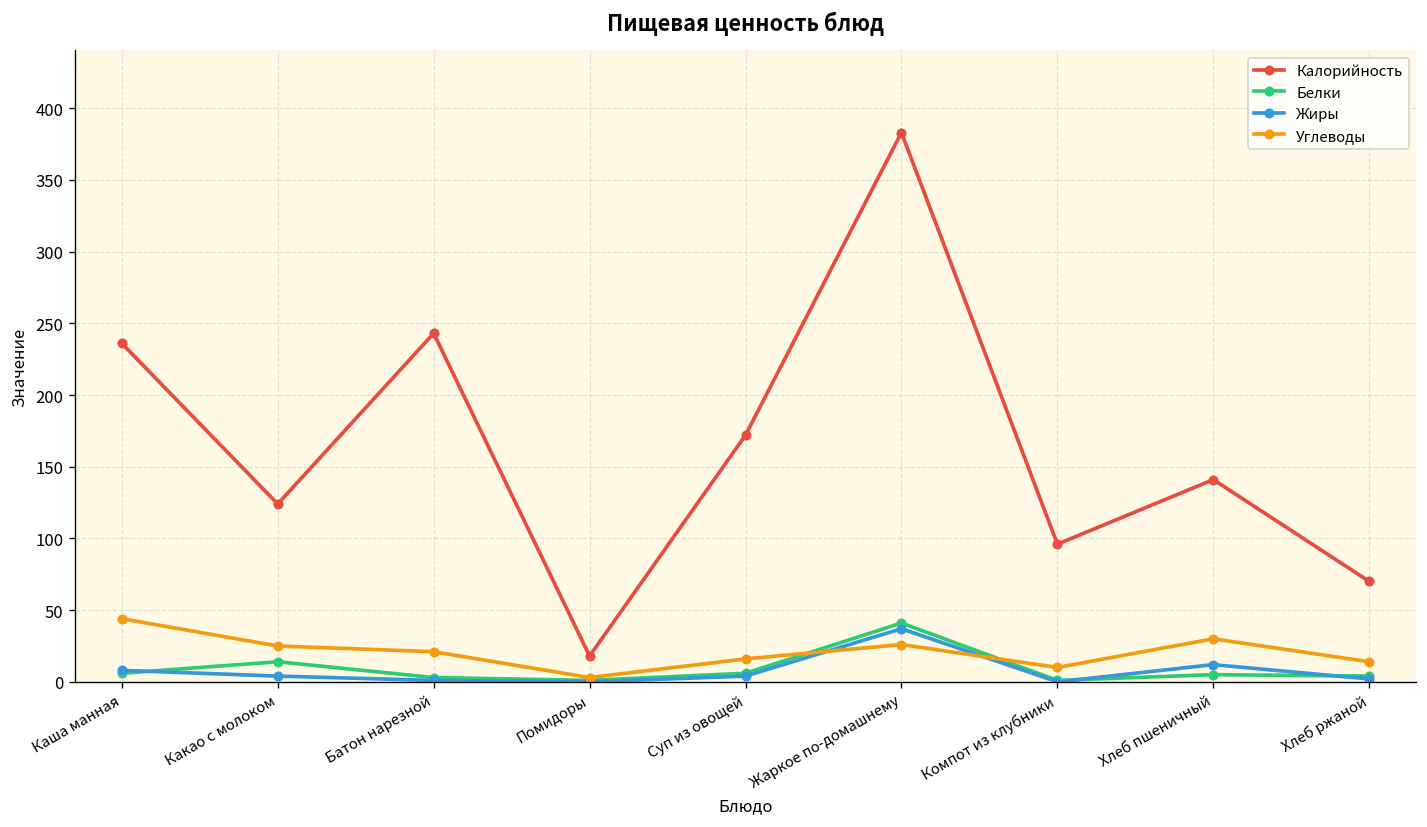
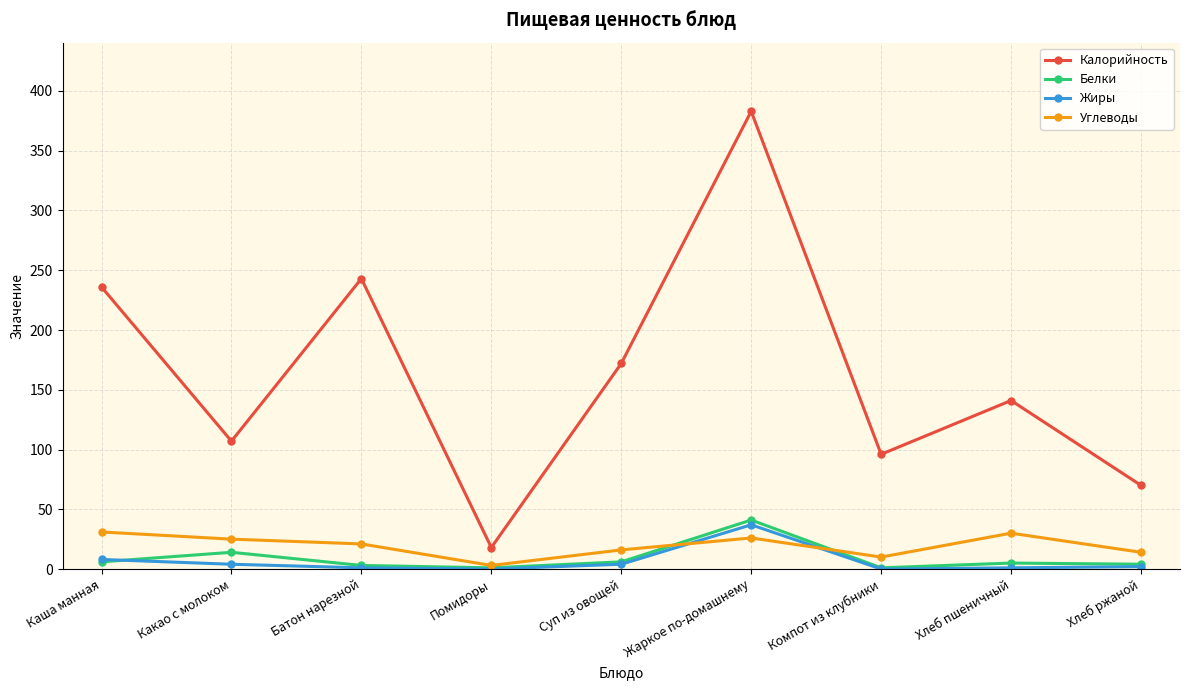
Углеводы, Каша манная: 44 -> 31
Калорийность, Какао с молоком: 124 -> 107
Жиры, Хлеб пшеничный: 12 -> 1
